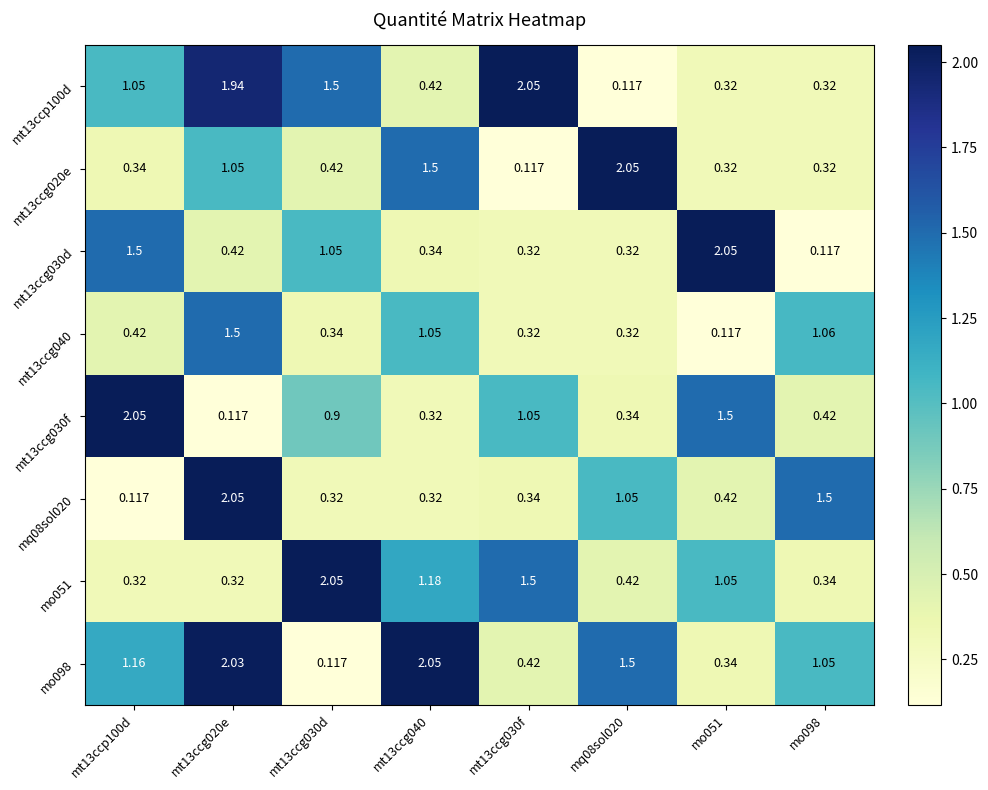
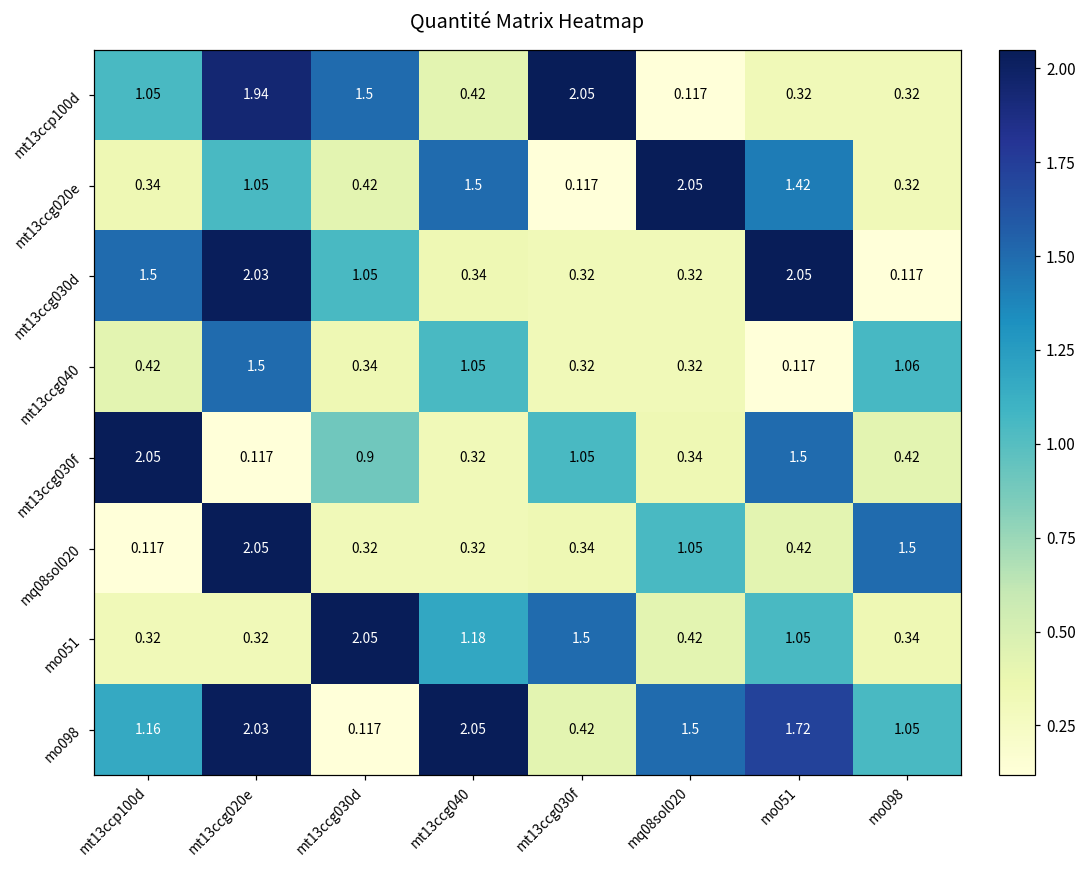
mt13ccg020e, mo051: 0.32 -> 1.42
mt13ccg030d, mt13ccg020e: 0.42 -> 2.03
mo098, mo051: 0.34 -> 1.72
